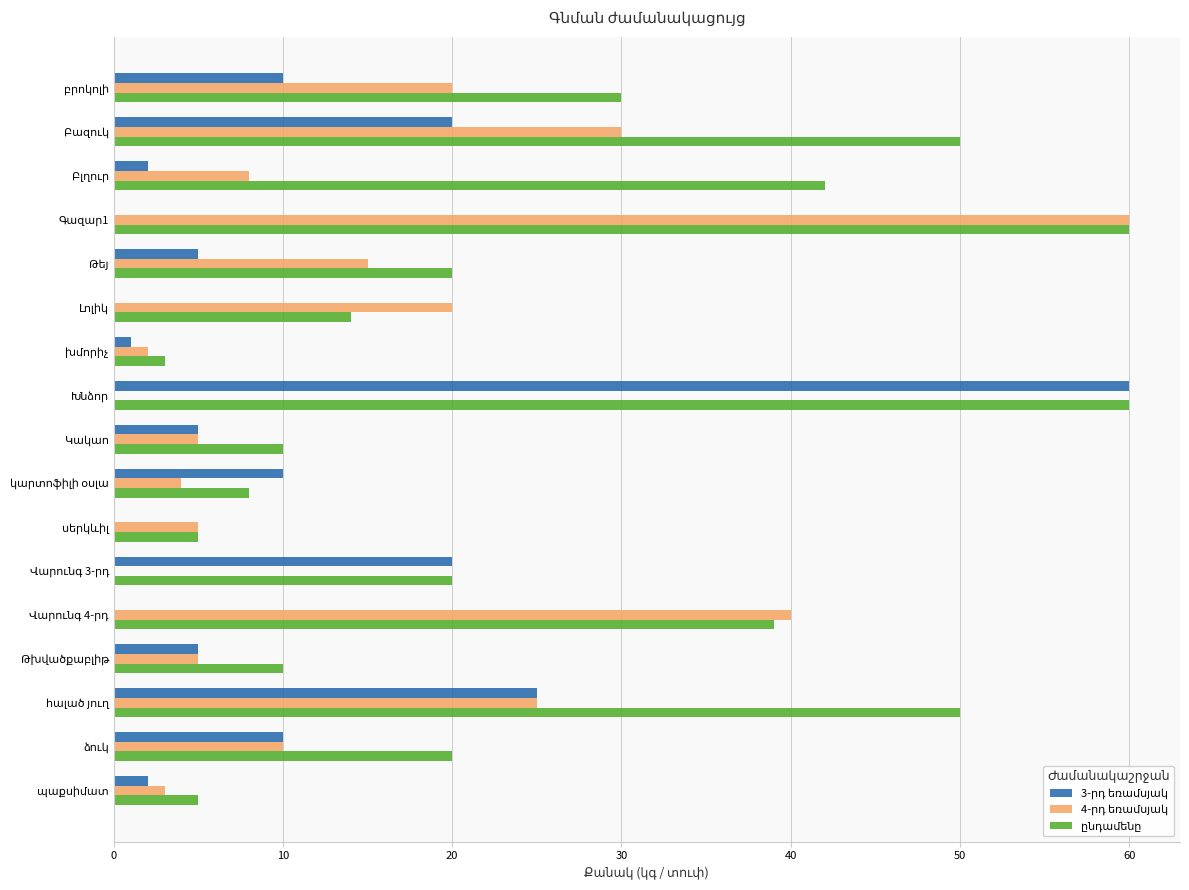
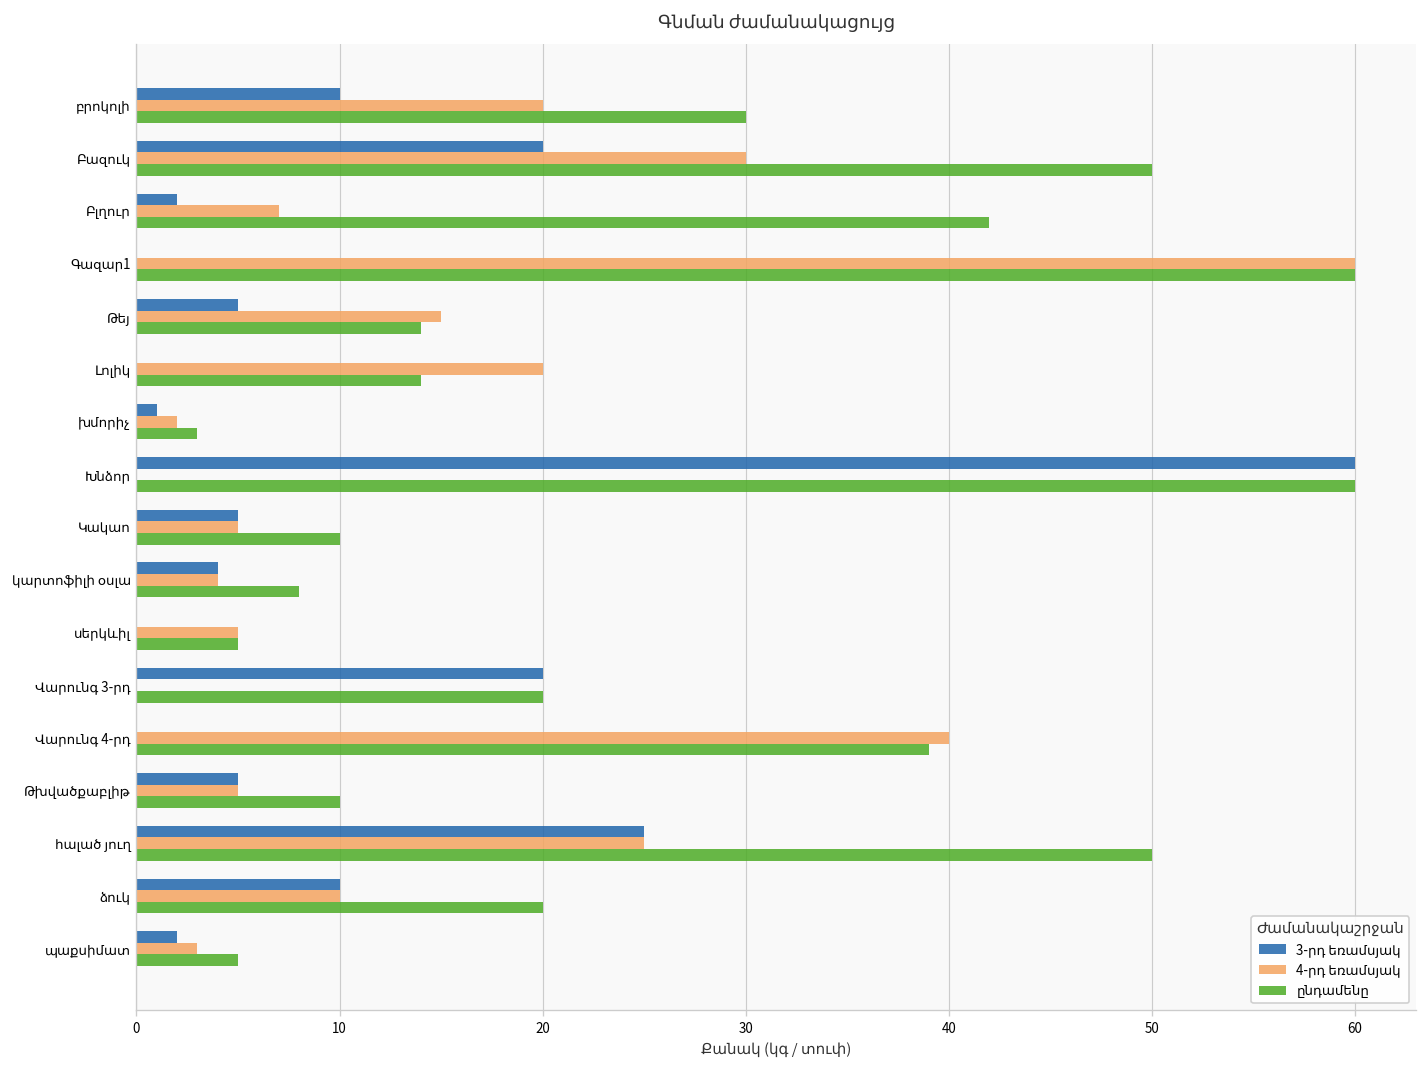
4-րդ եռամսյակ, Բլղուր: 8 -> 7
ընդամենը, Թեյ: 20 -> 14
3-րդ եռամսյակ, կարտոֆիլի օսլա: 10 -> 4
